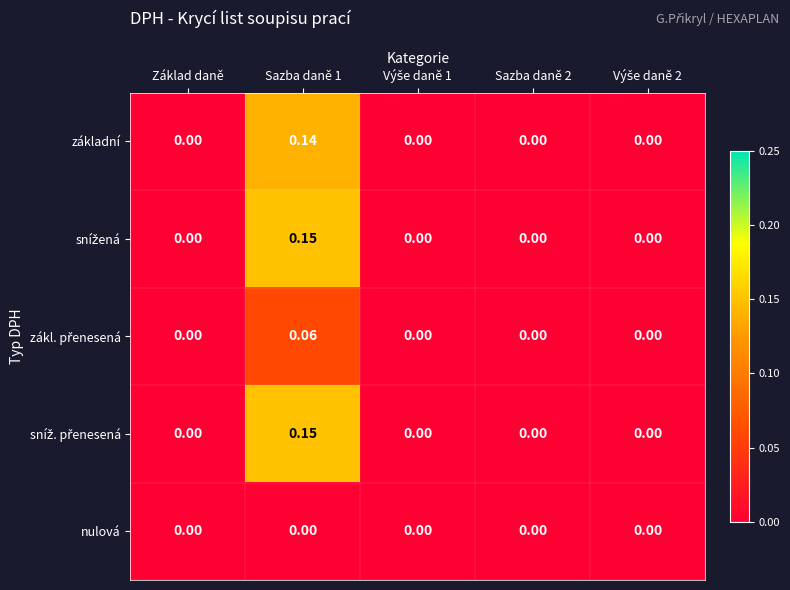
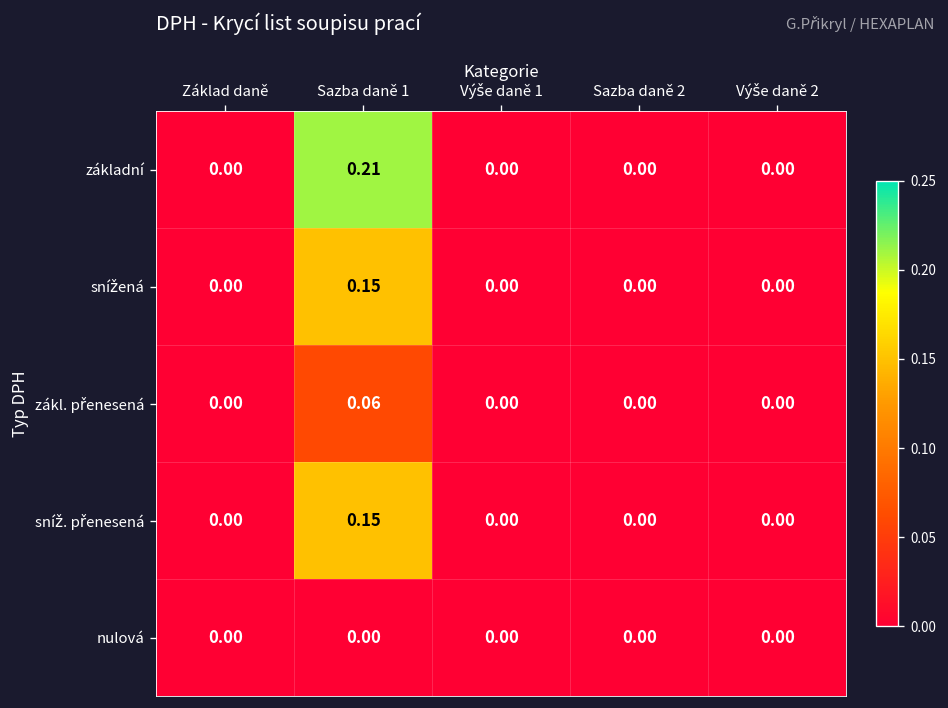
základní, Sazba daně 1: 0.14 -> 0.21
